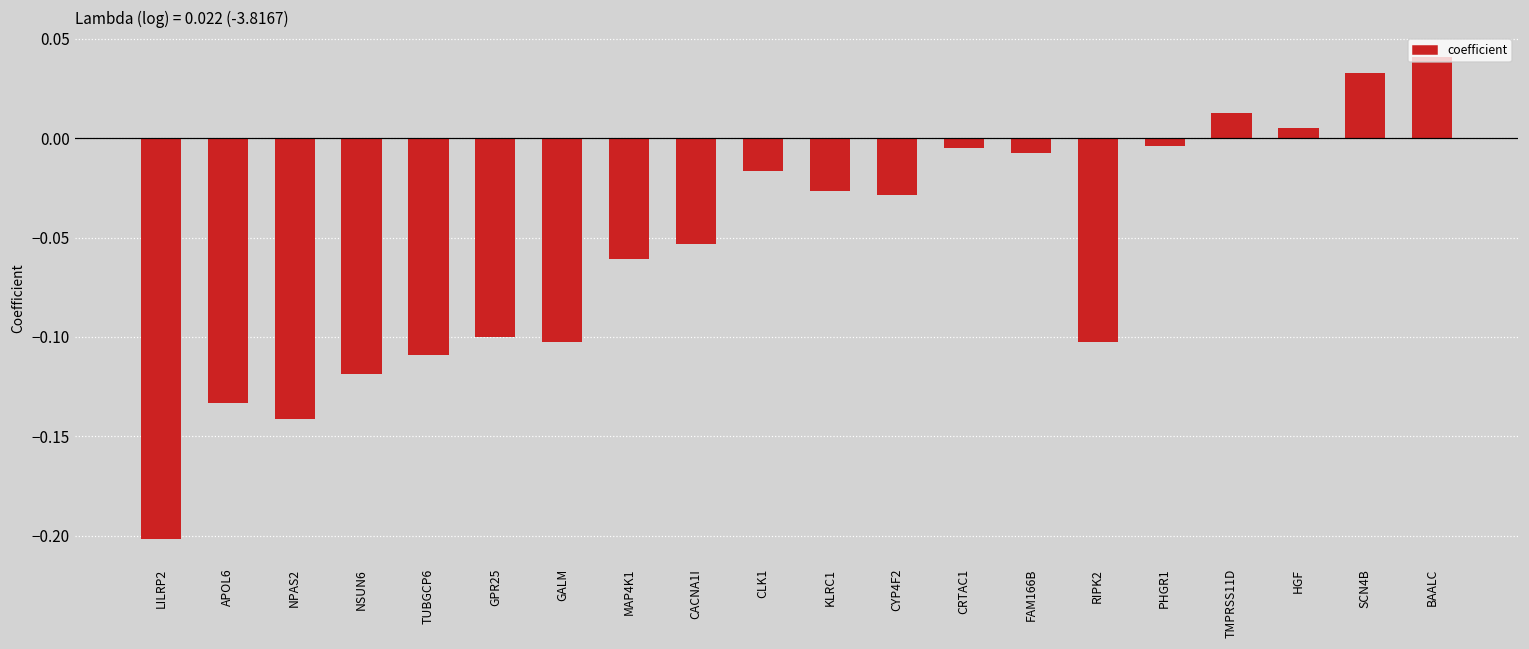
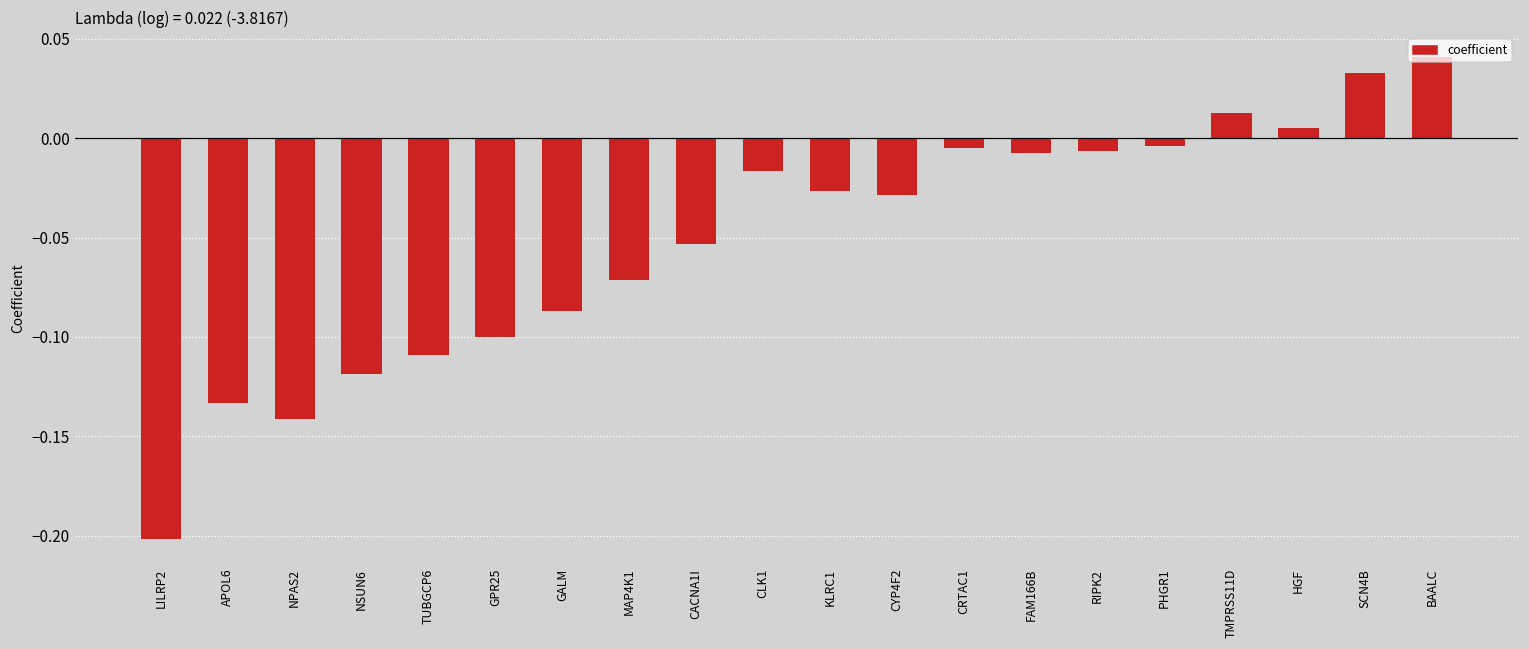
GALM: -0.103 -> -0.087
MAP4K1: -0.061 -> -0.071
RIPK2: -0.102 -> -0.006
